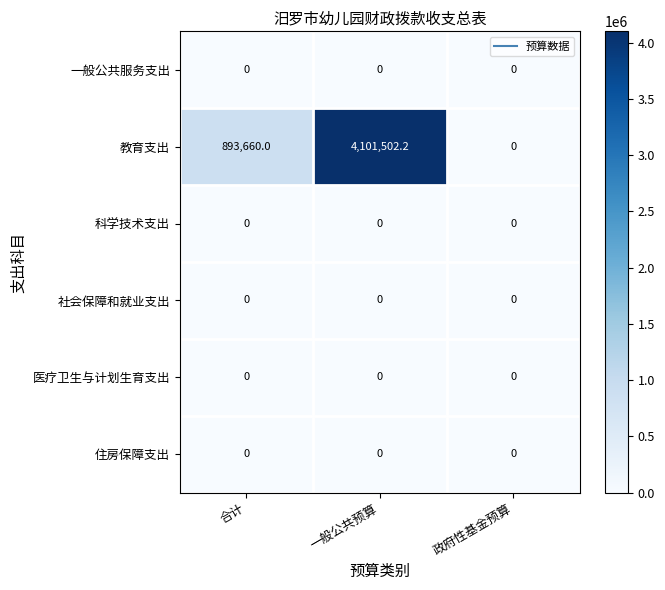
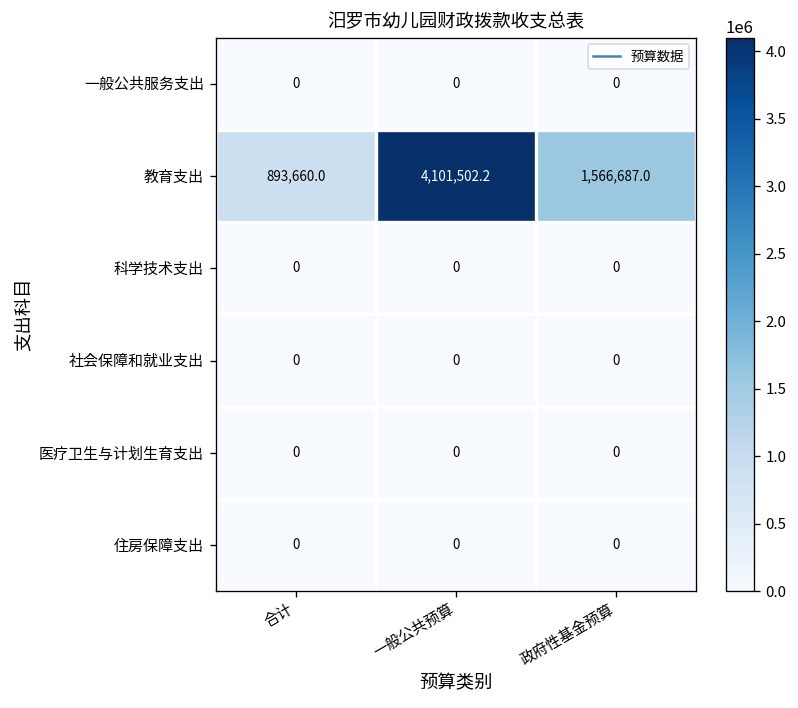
教育支出, 政府性基金预算: 0 -> 1,566,687.0
